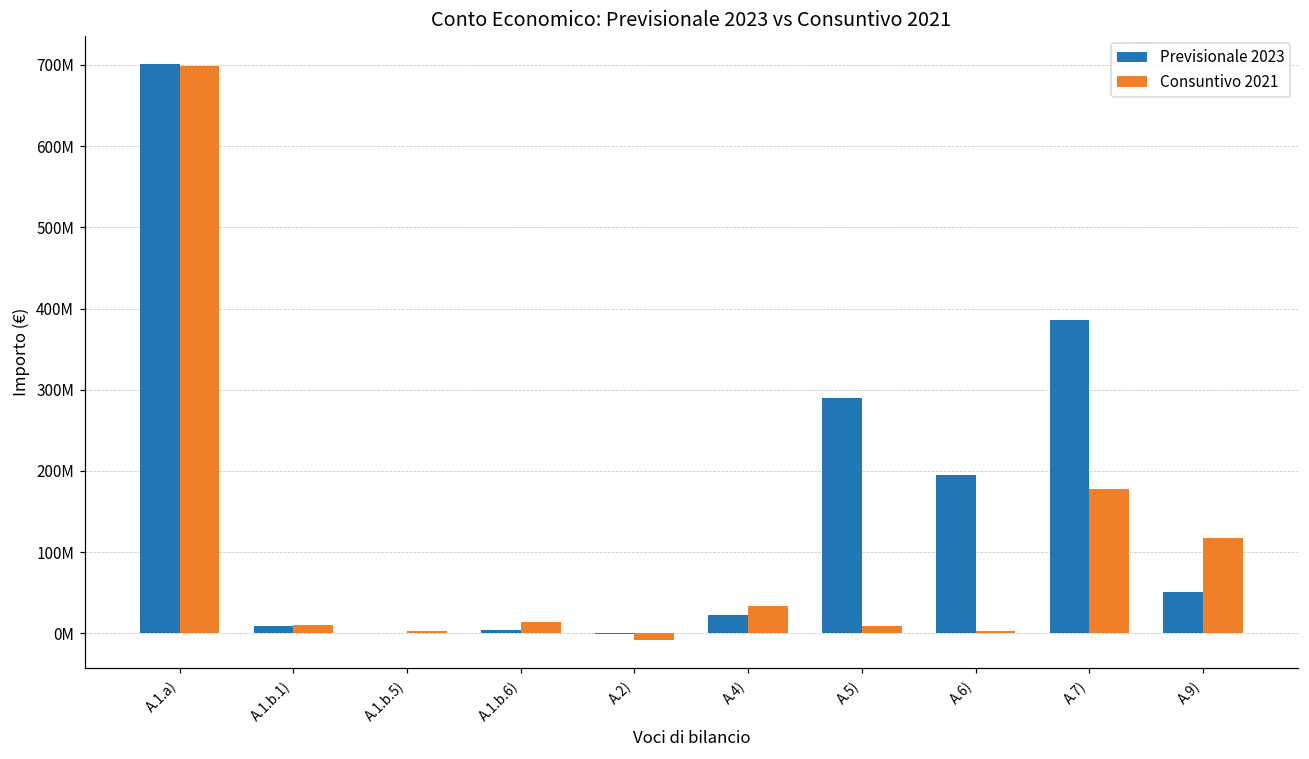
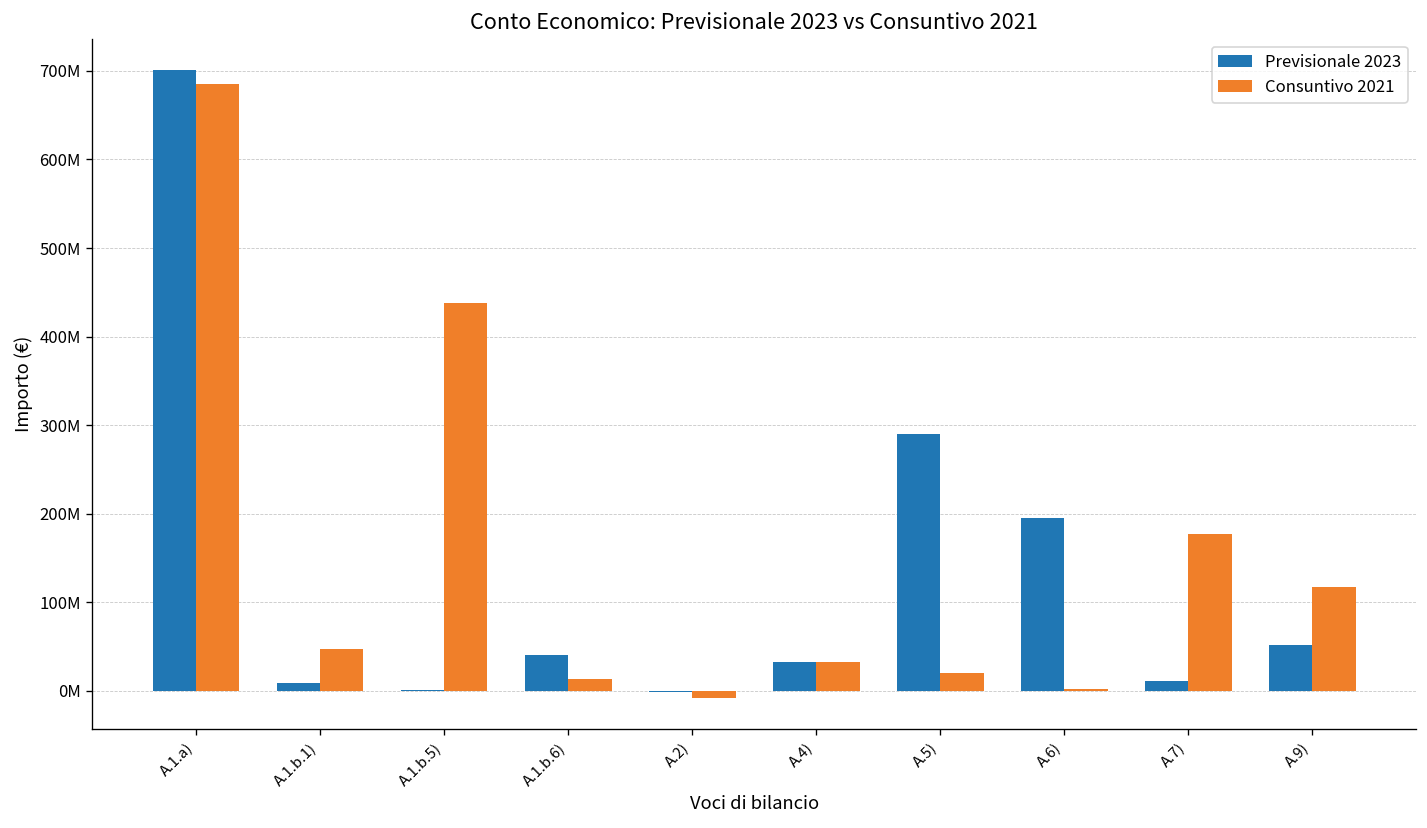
Consuntivo 2021, A.1.a): 700000000 -> 680000000
Consuntivo 2021, A.1.b.1): 10000000 -> 50000000
Consuntivo 2021, A.1.b.5): 0 -> 440000000
Previsionale 2023, A.1.b.6): 0 -> 40000000
Previsionale 2023, A.4): 20000000 -> 30000000
Consuntivo 2021, A.5): 10000000 -> 20000000
Previsionale 2023, A.7): 390000000 -> 10000000
